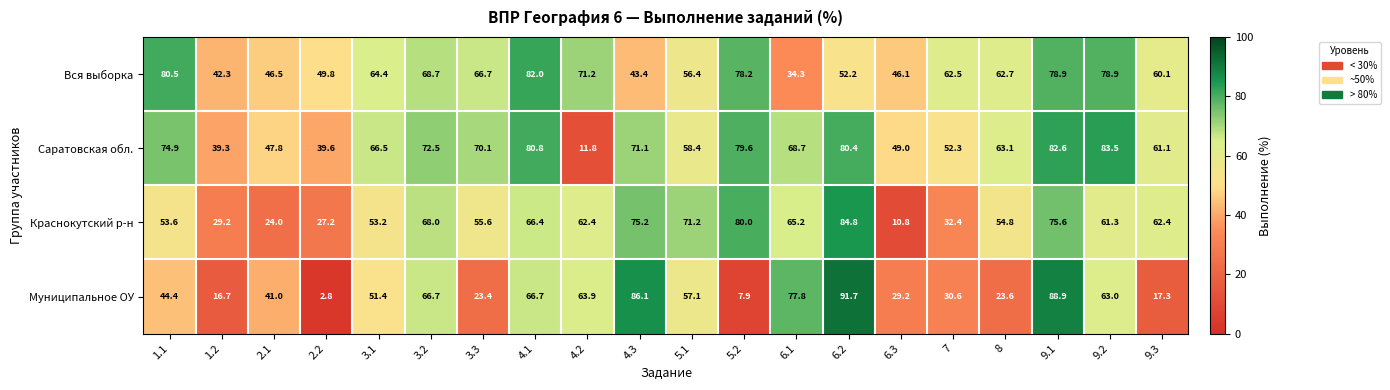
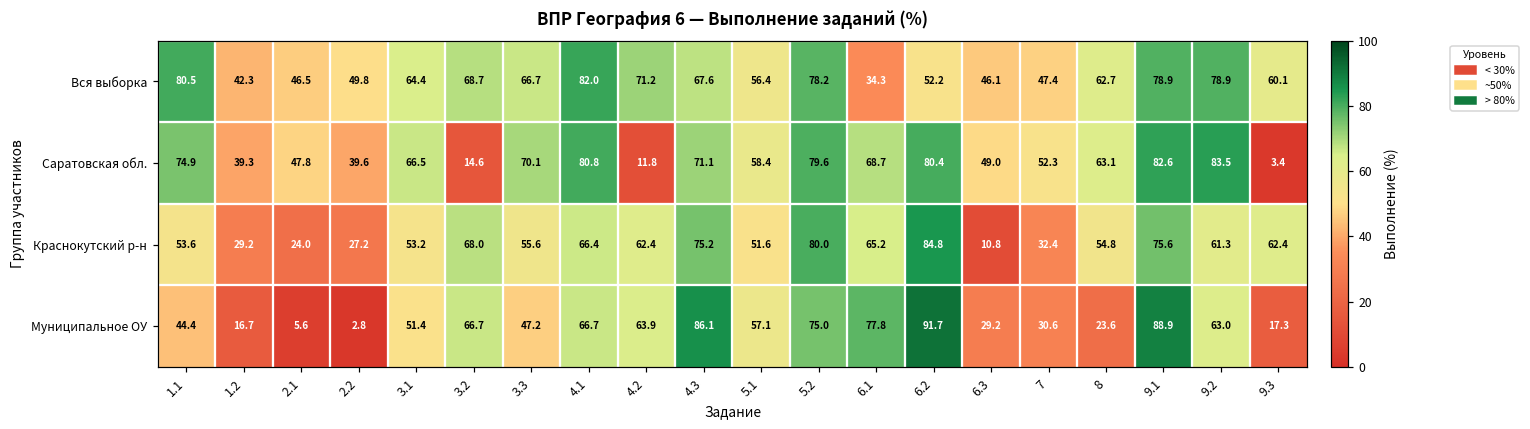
Вся выборка, 4.3: 43.4 -> 67.6
Вся выборка, 7: 62.5 -> 47.4
Саратовская обл., 3.2: 72.5 -> 14.6
Саратовская обл., 9.3: 61.1 -> 3.4
Краснокутский р-н, 5.1: 71.2 -> 51.6
Муниципальное ОУ, 2.1: 41.0 -> 5.6
Муниципальное ОУ, 3.3: 23.4 -> 47.2
Муниципальное ОУ, 5.2: 7.9 -> 75.0
